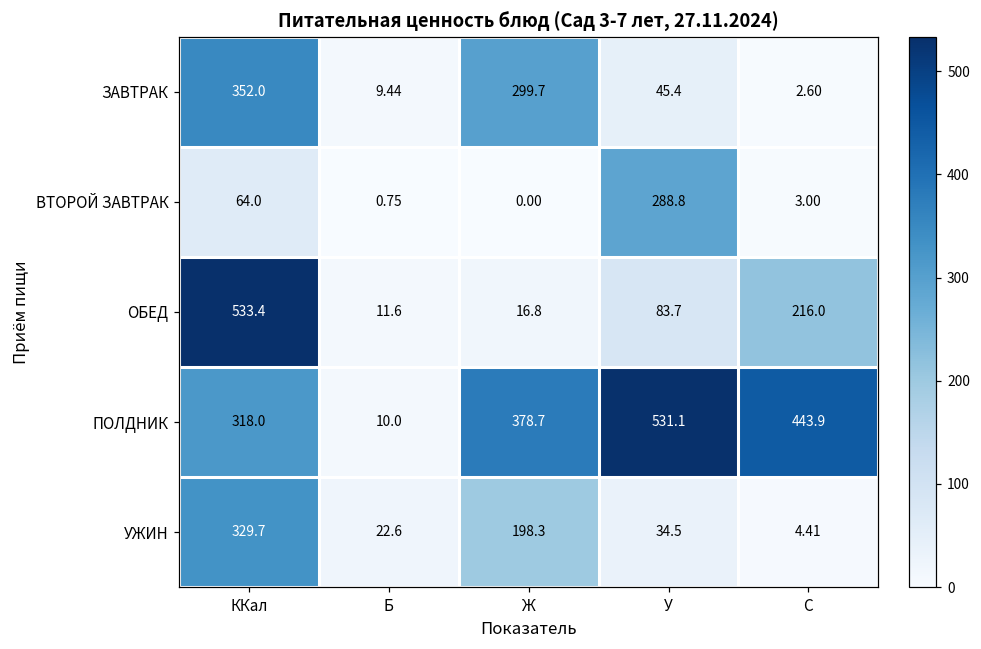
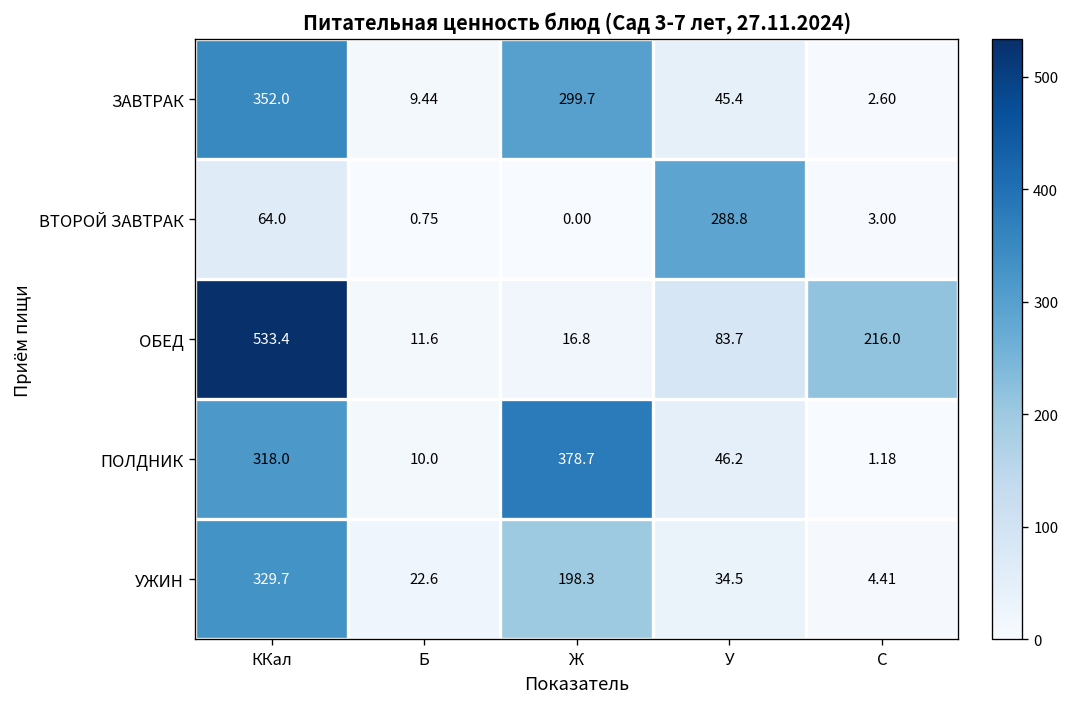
ПОЛДНИК, У: 531.1 -> 46.2
ПОЛДНИК, C: 443.9 -> 1.18
